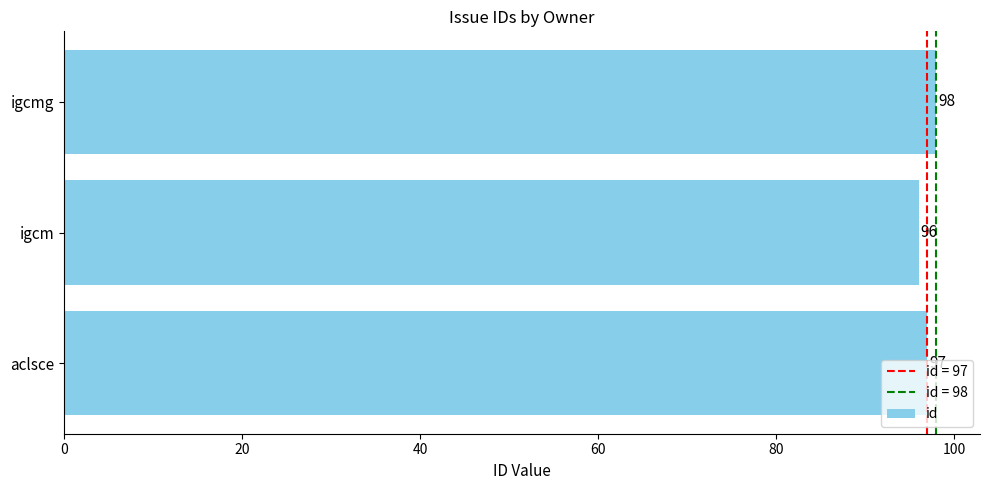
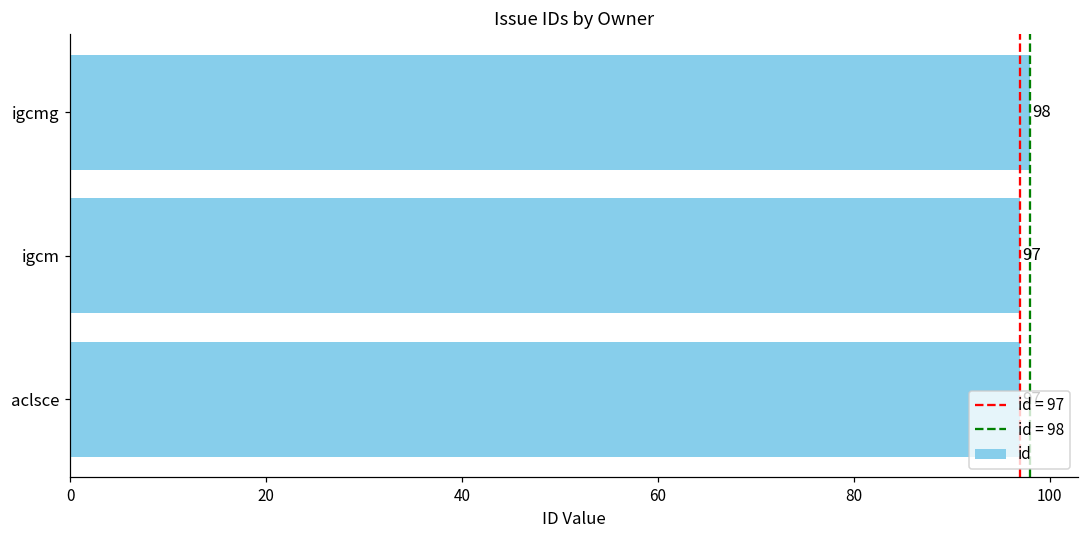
igcm: 96 -> 97
